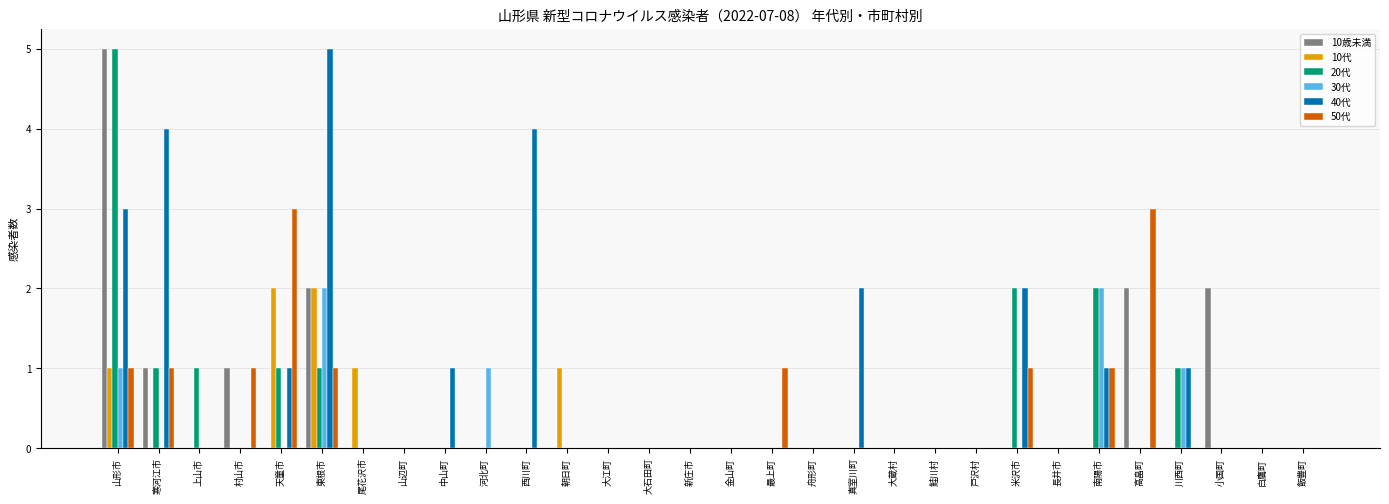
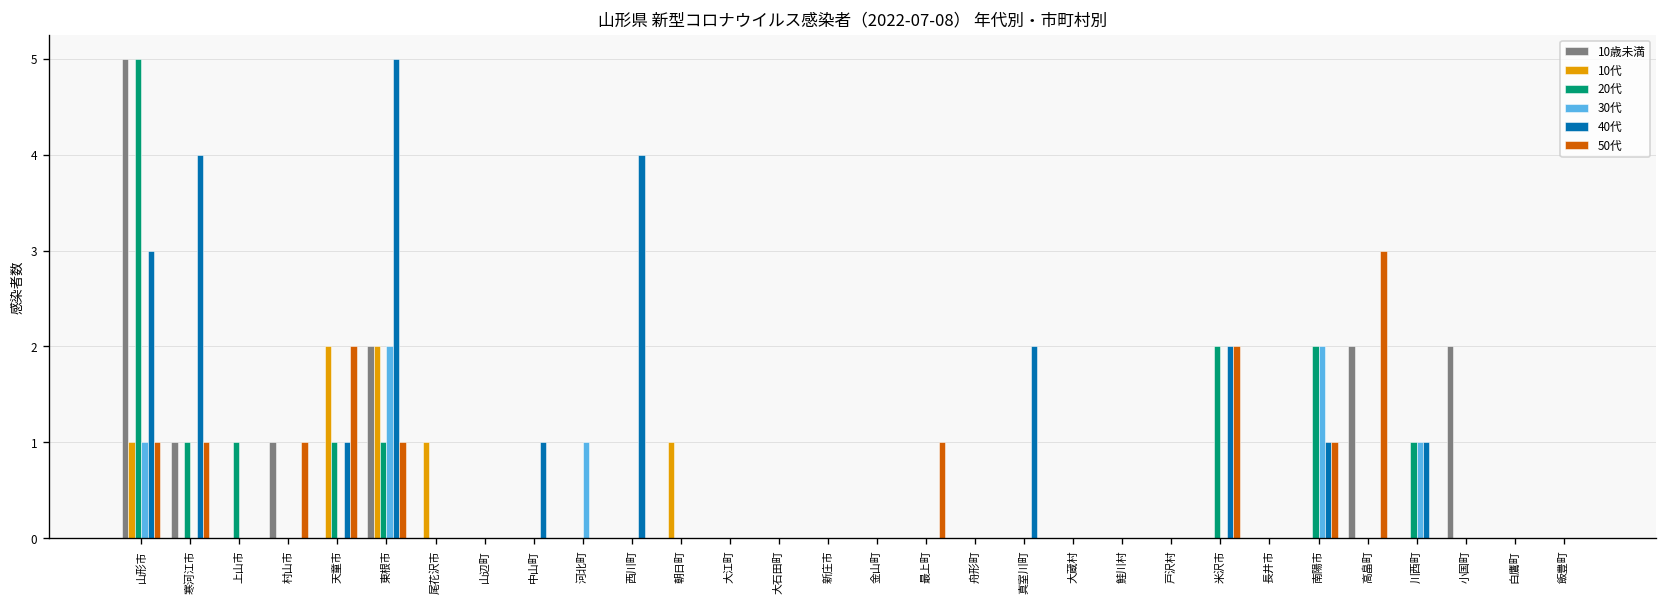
50代, 天童市: 3 -> 2
50代, 米沢市: 1 -> 2
